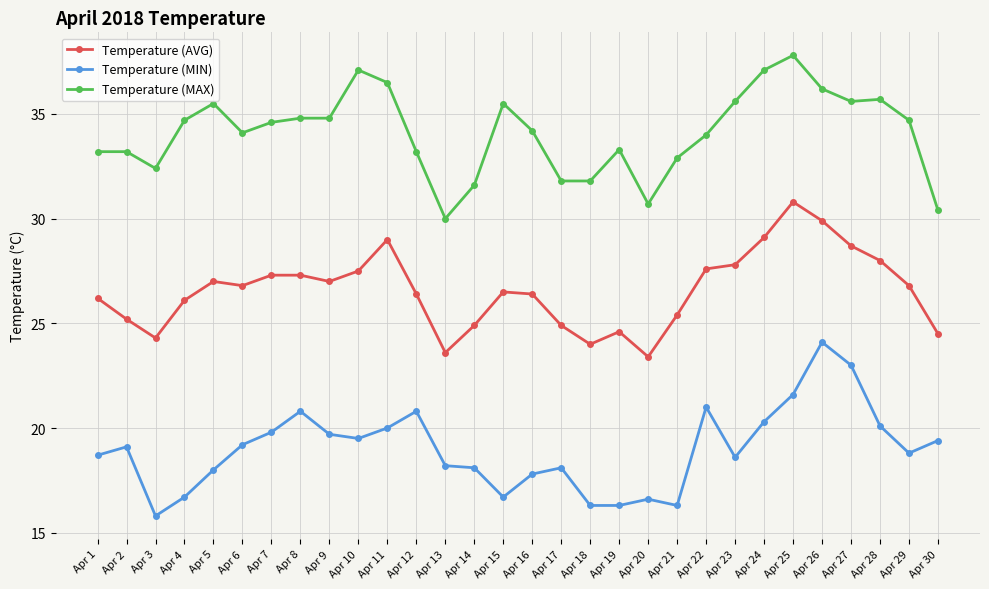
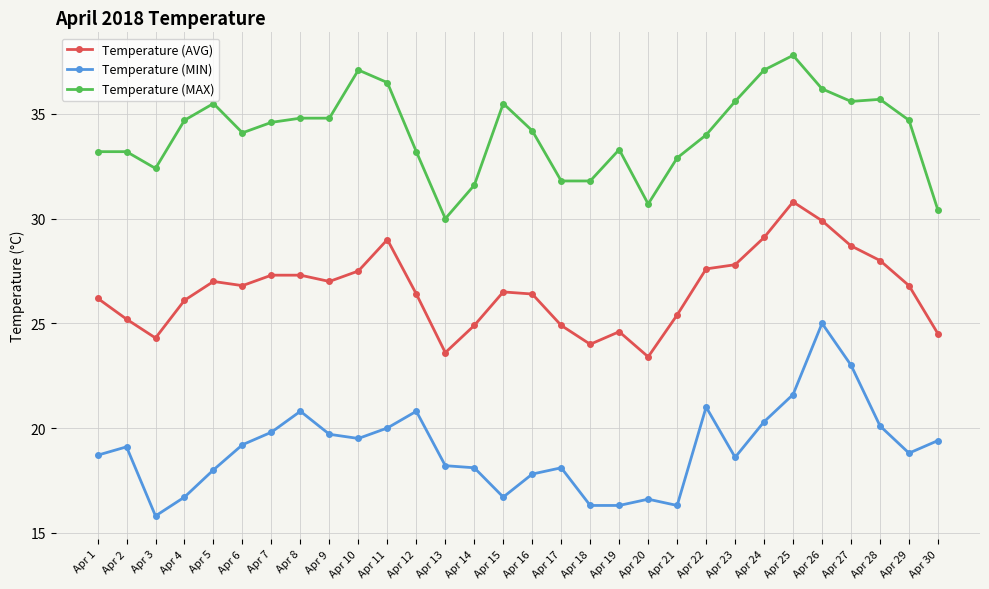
Temperature (MIN), Apr 26: 24.1 -> 25.0
